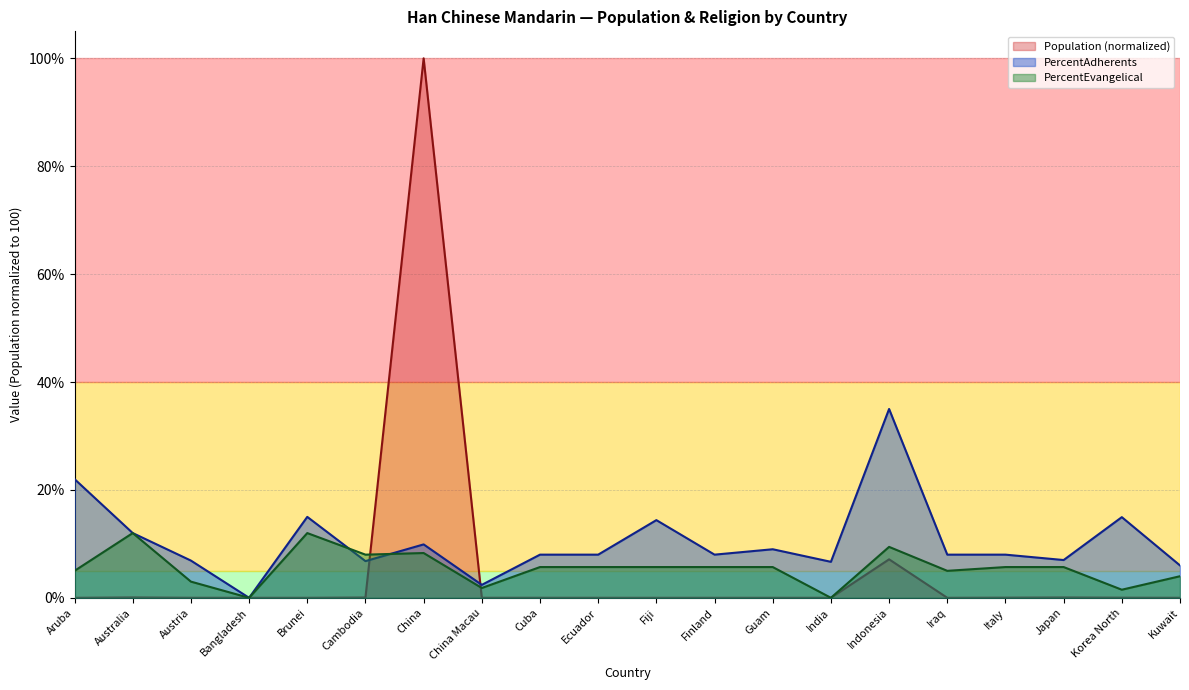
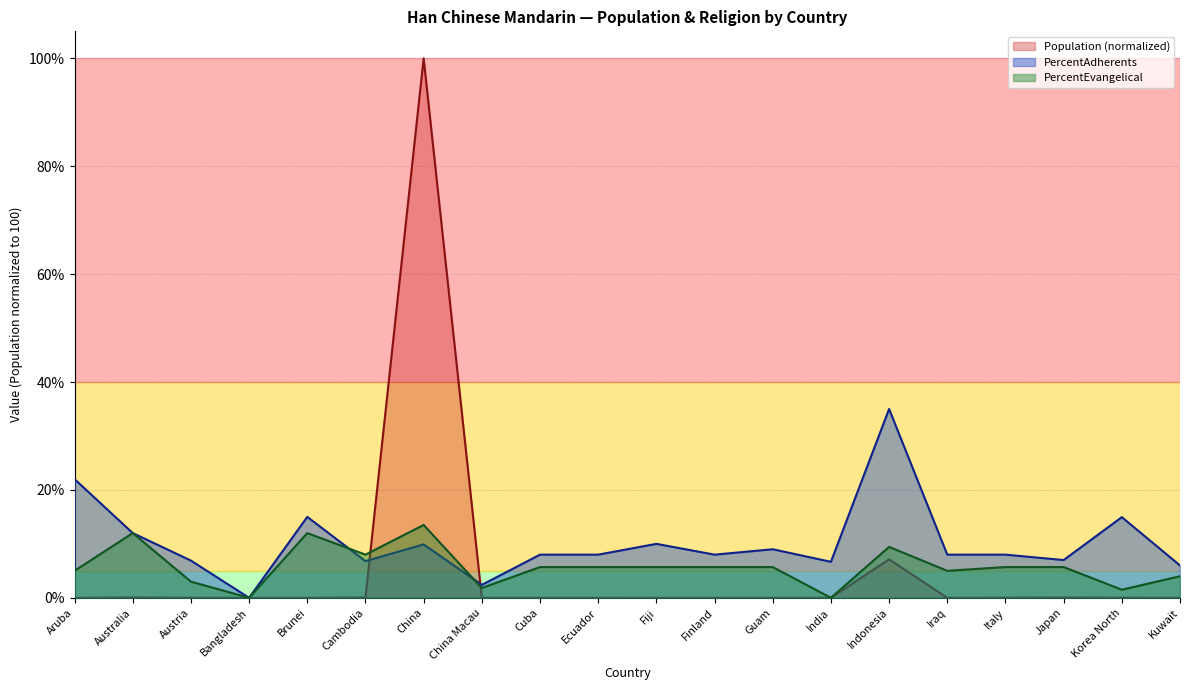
PercentEvangelical, China: 8% -> 14%
PercentAdherents, Fiji: 14% -> 10%
